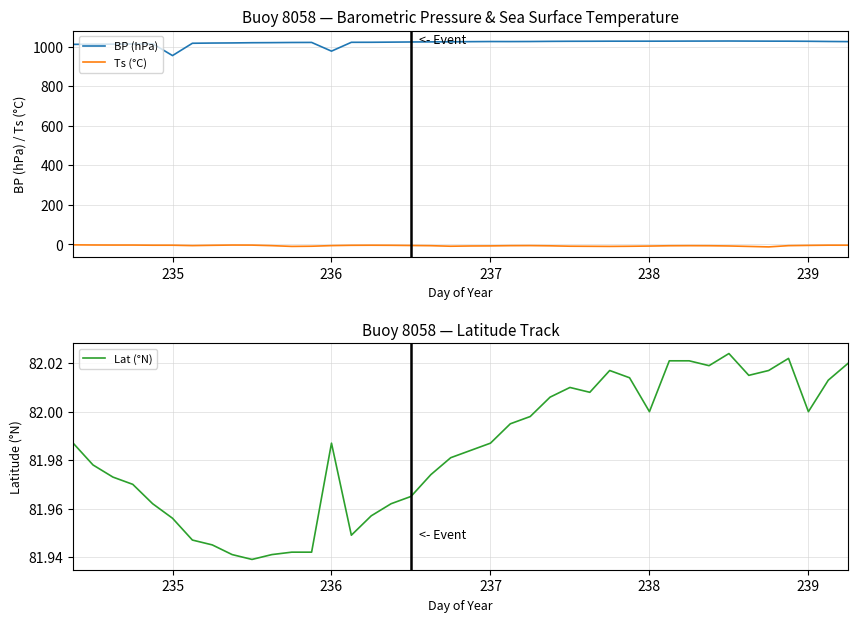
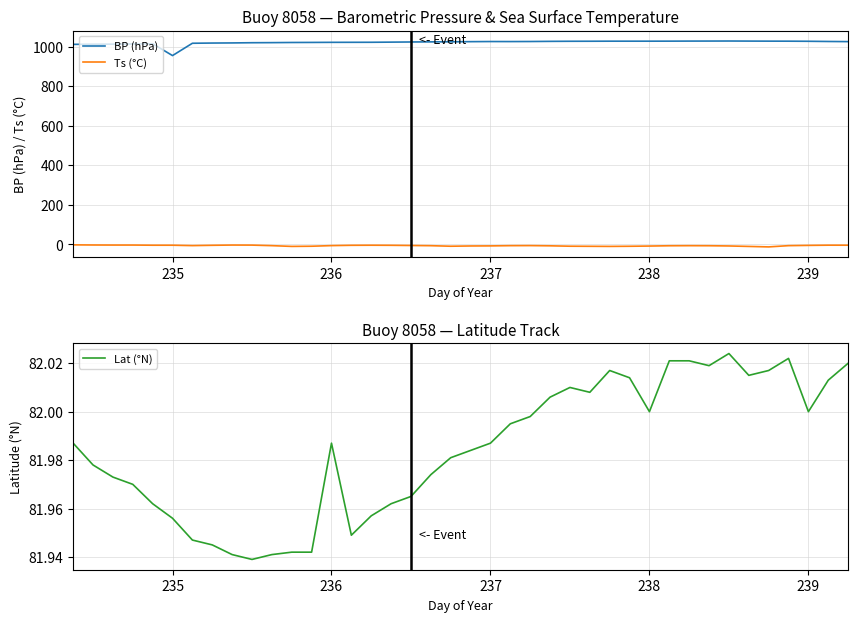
Buoy 8058 — Barometric Pressure & Sea Surface Temperature, BP (hPa), 236: 980 -> 1020
